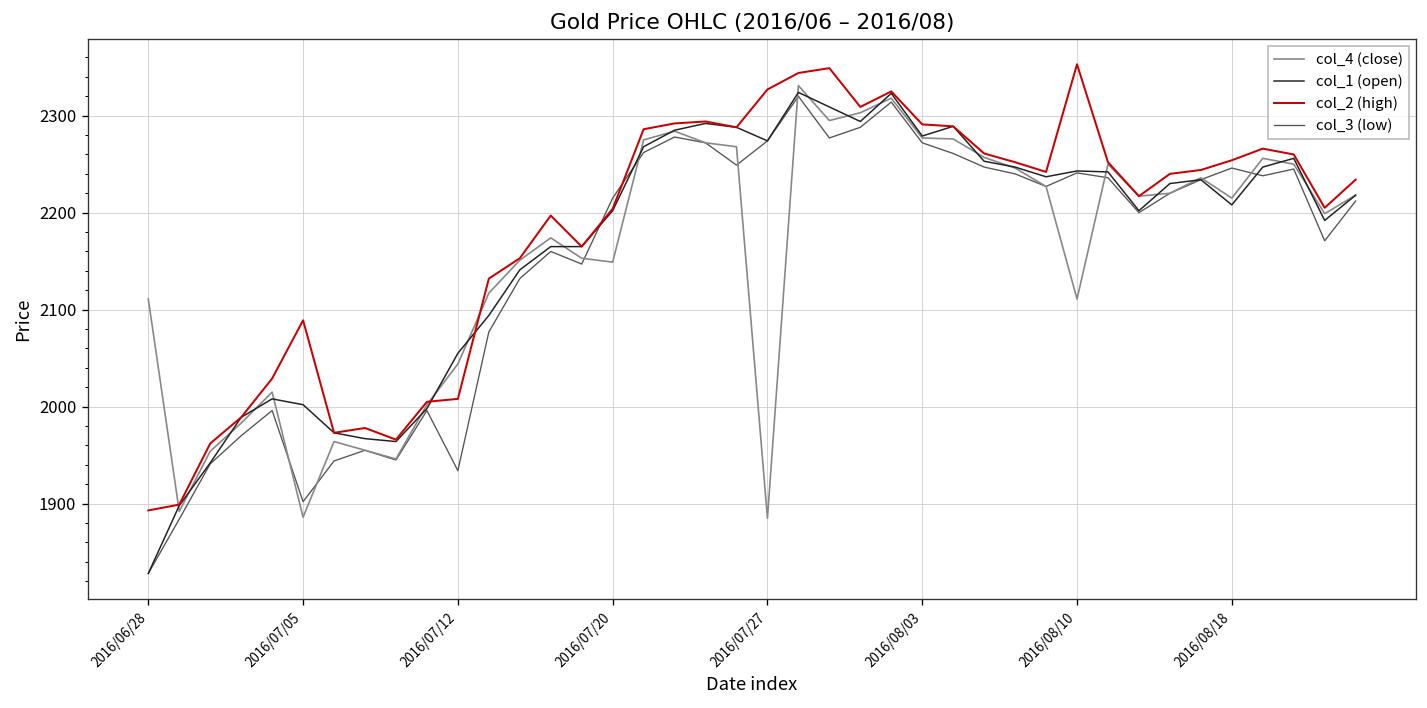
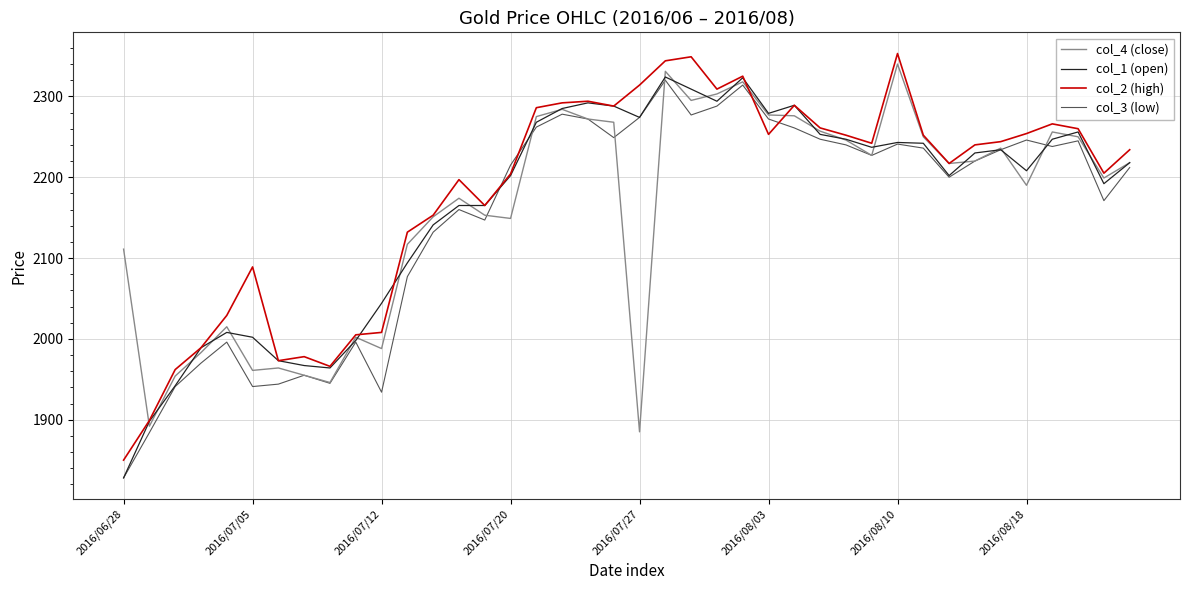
col_2 (high), 2016/06/28: 1890 -> 1850
col_4 (close), 2016/07/05: 1890 -> 1960
col_3 (low), 2016/07/05: 1900 -> 1940
col_4 (close), 2016/07/12: 2040 -> 1990
col_1 (open), 2016/07/12: 2060 -> 2040
col_2 (high), 2016/07/27: 2330 -> 2310
col_2 (high), 2016/08/03: 2290 -> 2250
col_4 (close), 2016/08/10: 2110 -> 2340
col_4 (close), 2016/08/18: 2220 -> 2190
